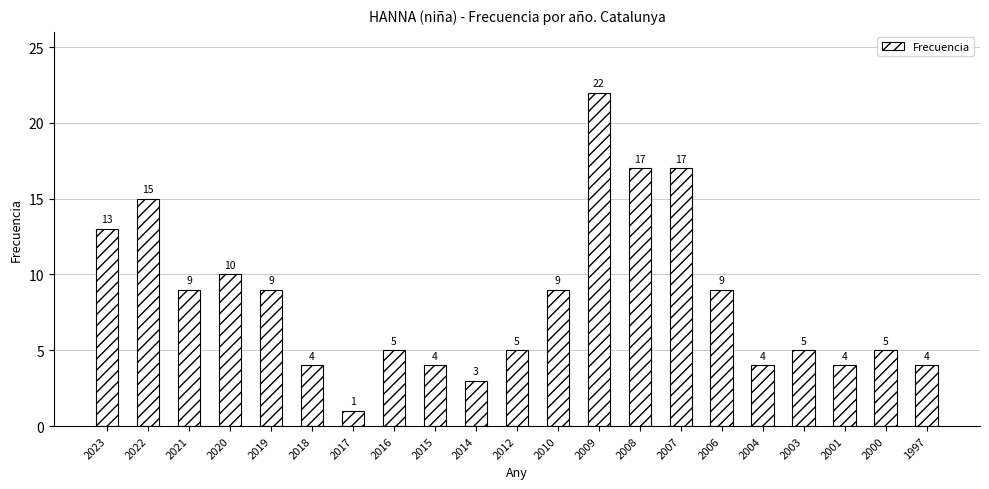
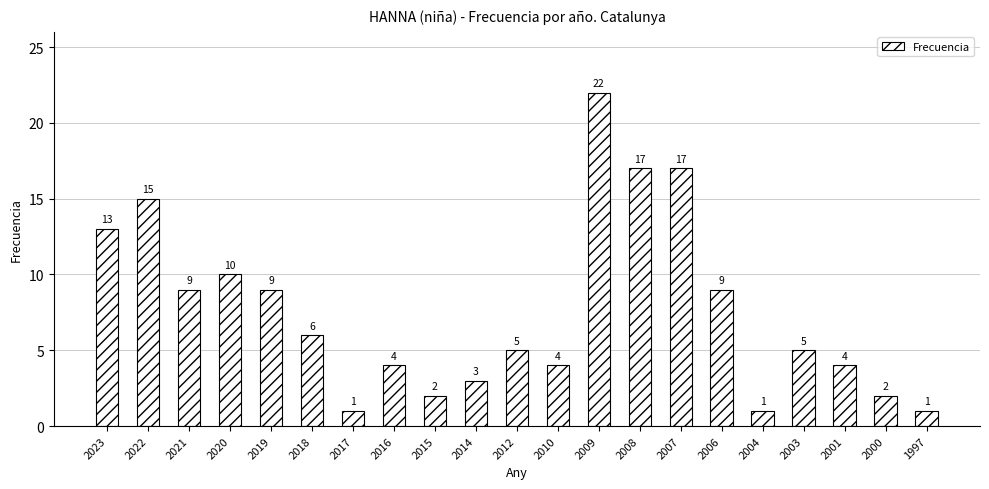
2018: 4 -> 6
2016: 5 -> 4
2015: 4 -> 2
2010: 9 -> 4
2004: 4 -> 1
2000: 5 -> 2
1997: 4 -> 1
